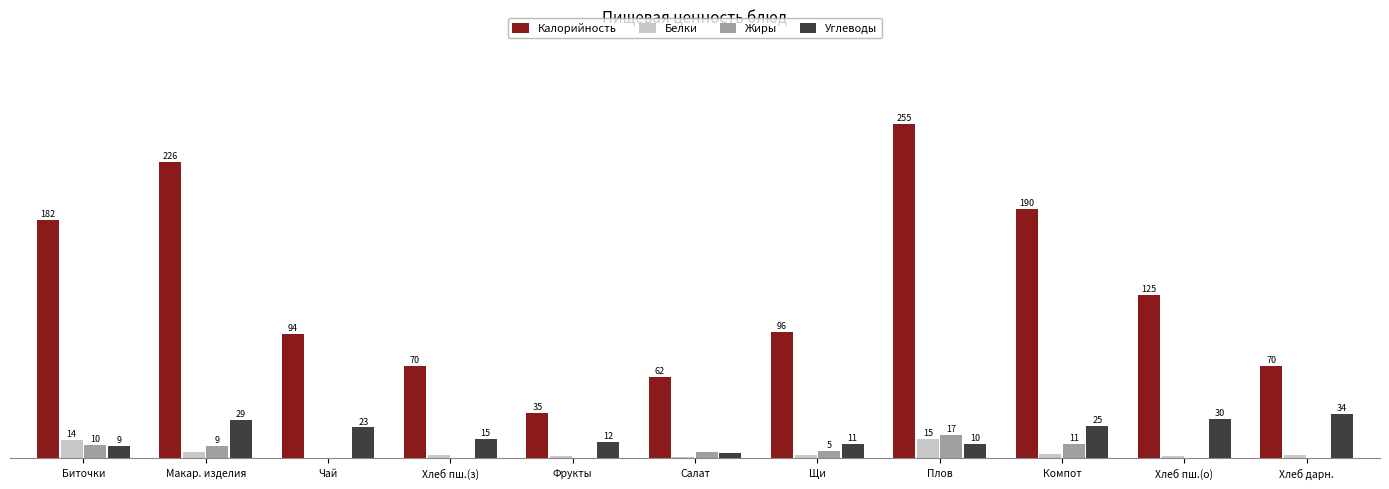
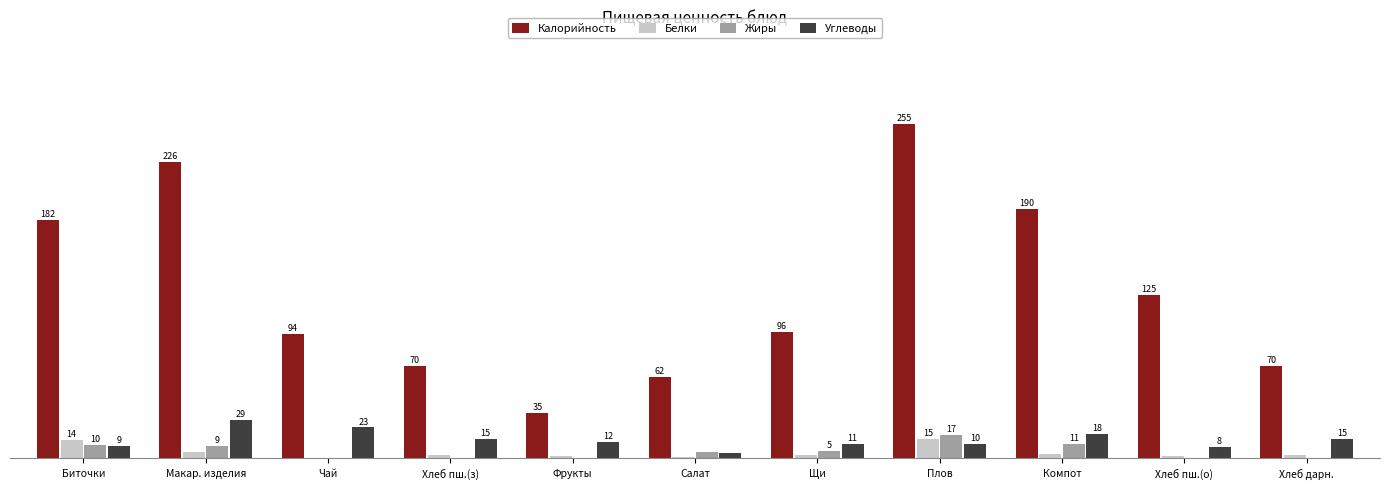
Углеводы, Компот: 25 -> 18
Углеводы, Хлеб пш.(о): 30 -> 8
Углеводы, Хлеб дарн.: 34 -> 15
